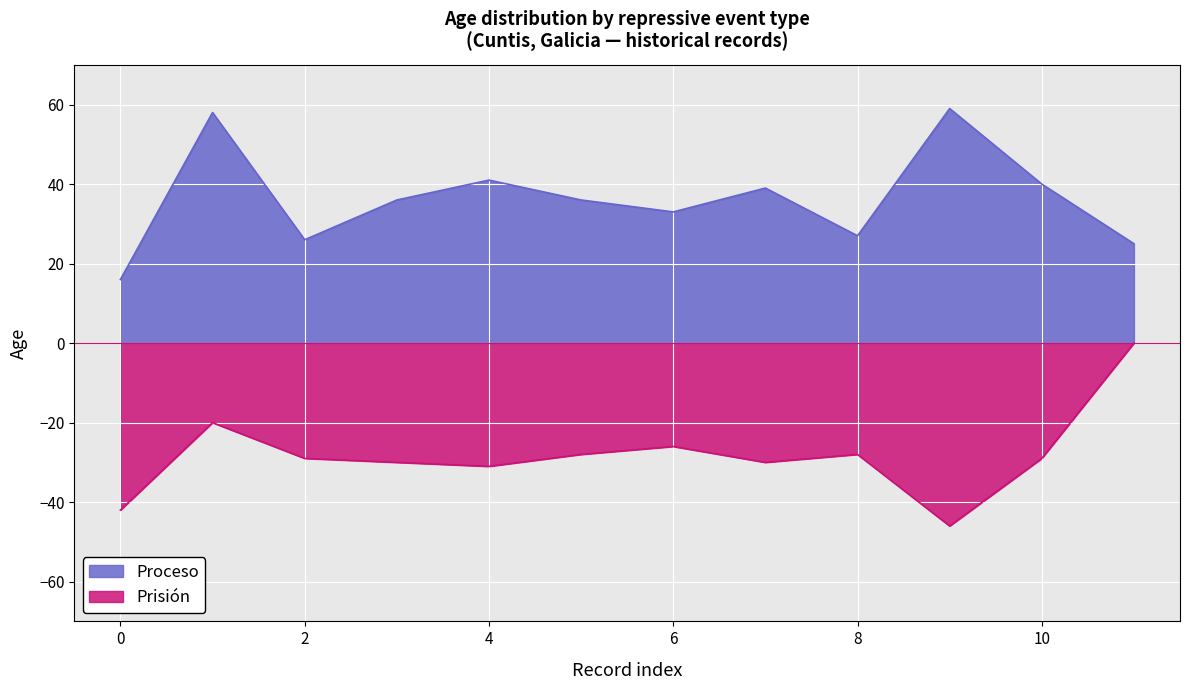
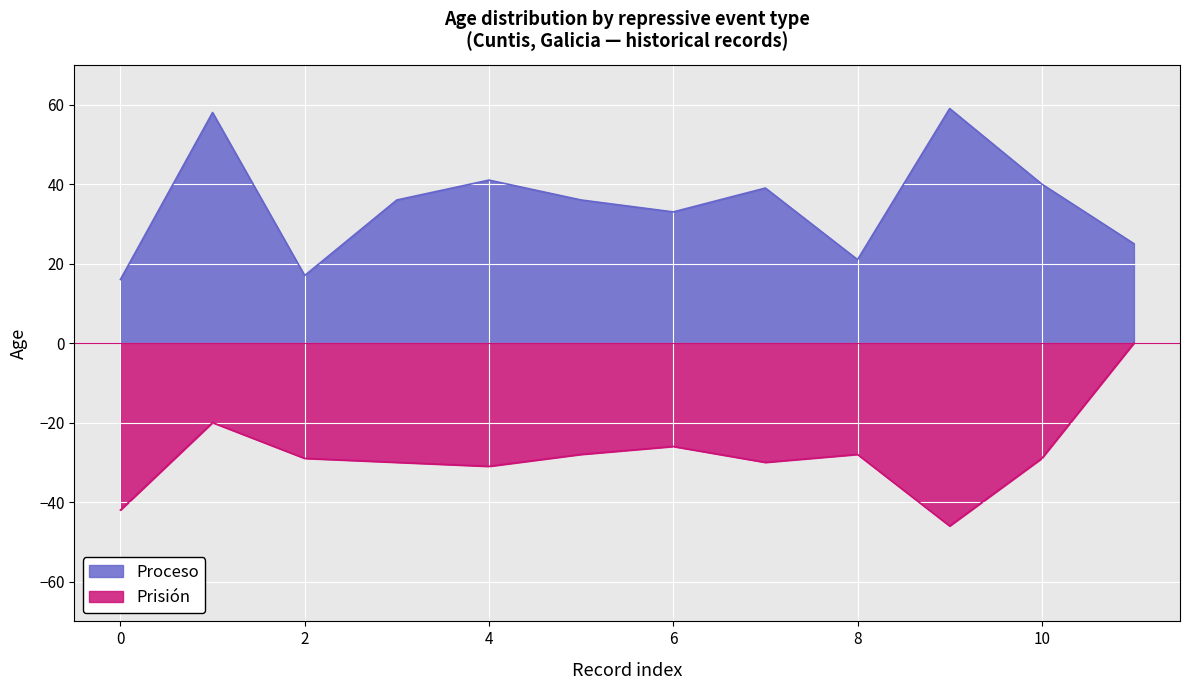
Proceso, 2: 26 -> 17
Proceso, 8: 27 -> 21
